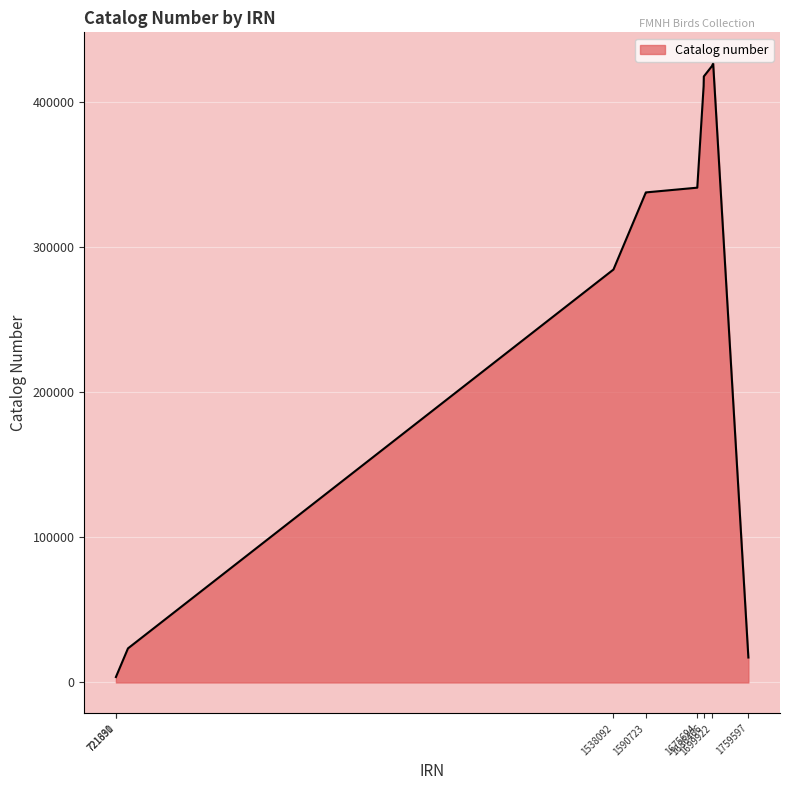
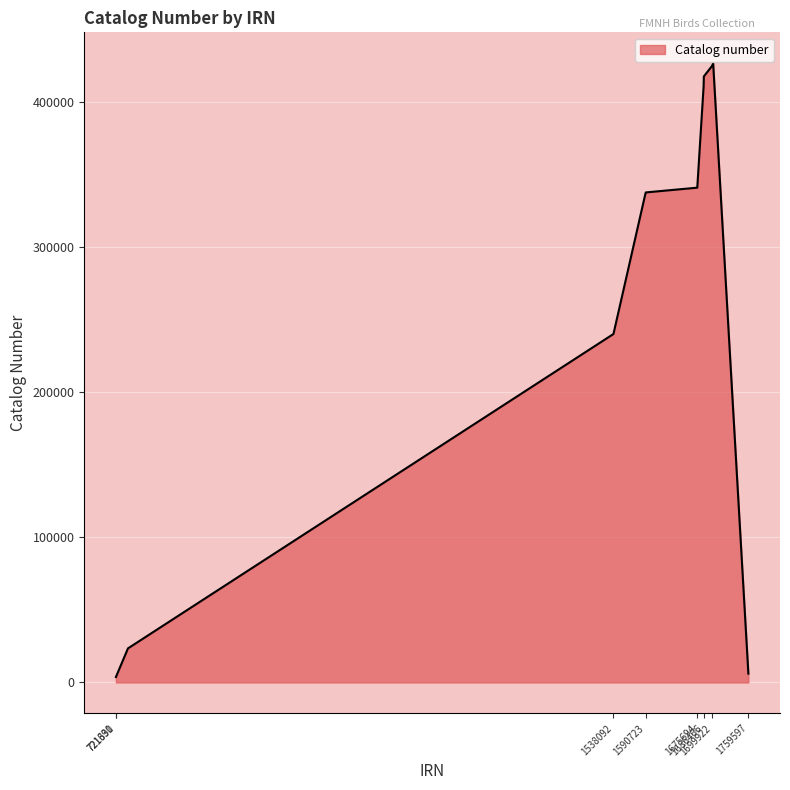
1538092: 285000 -> 240000
1759597: 17000 -> 6000
